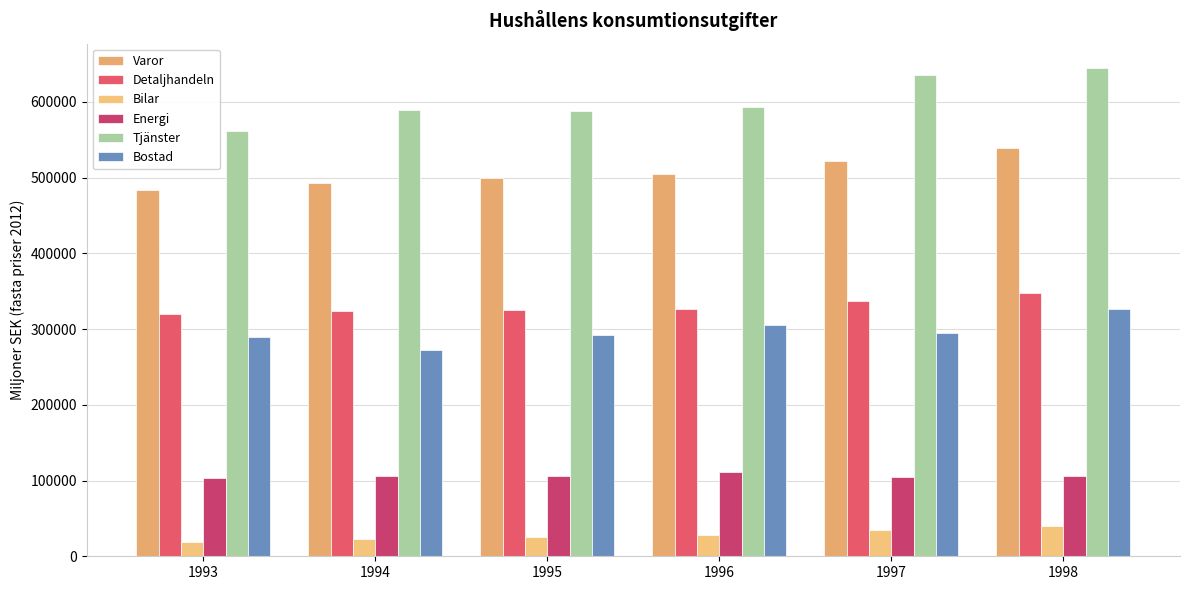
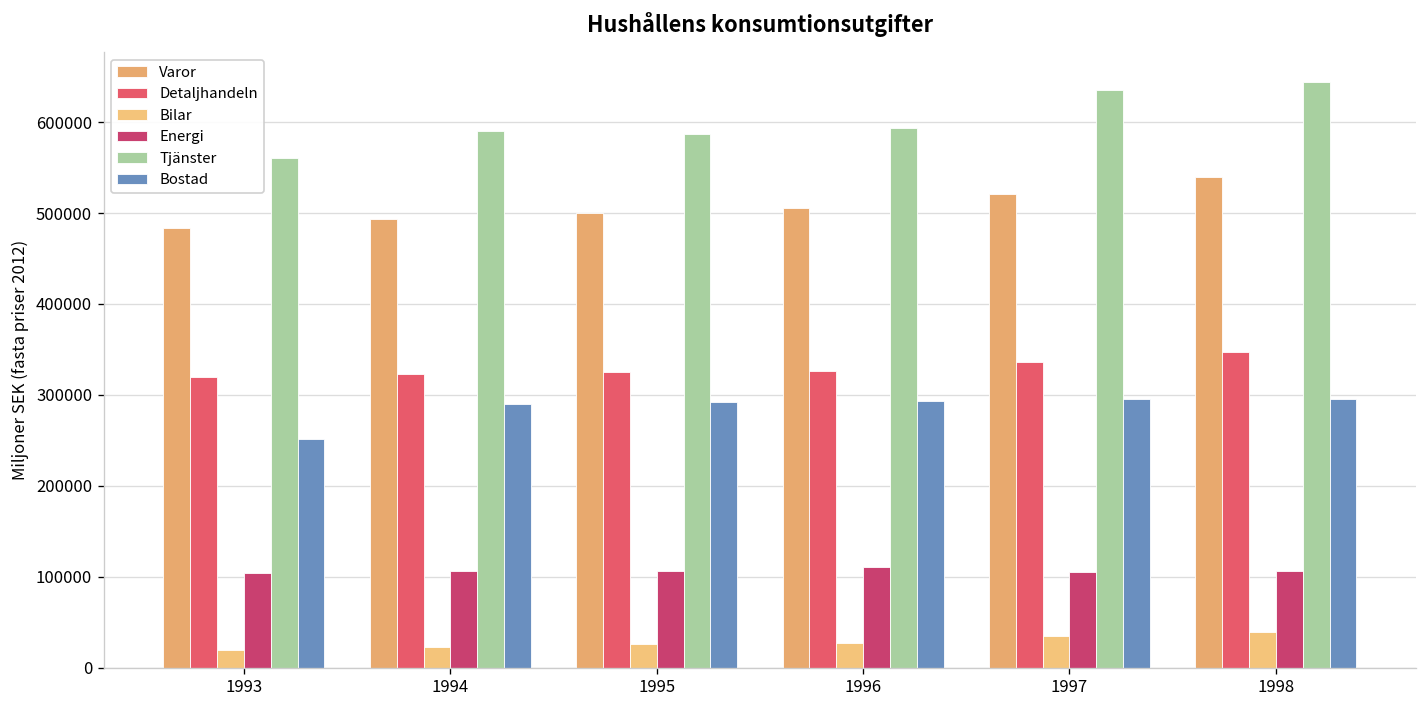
Bostad, 1993: 290000 -> 250000
Bostad, 1994: 270000 -> 290000
Bostad, 1996: 310000 -> 290000
Bostad, 1998: 330000 -> 300000
